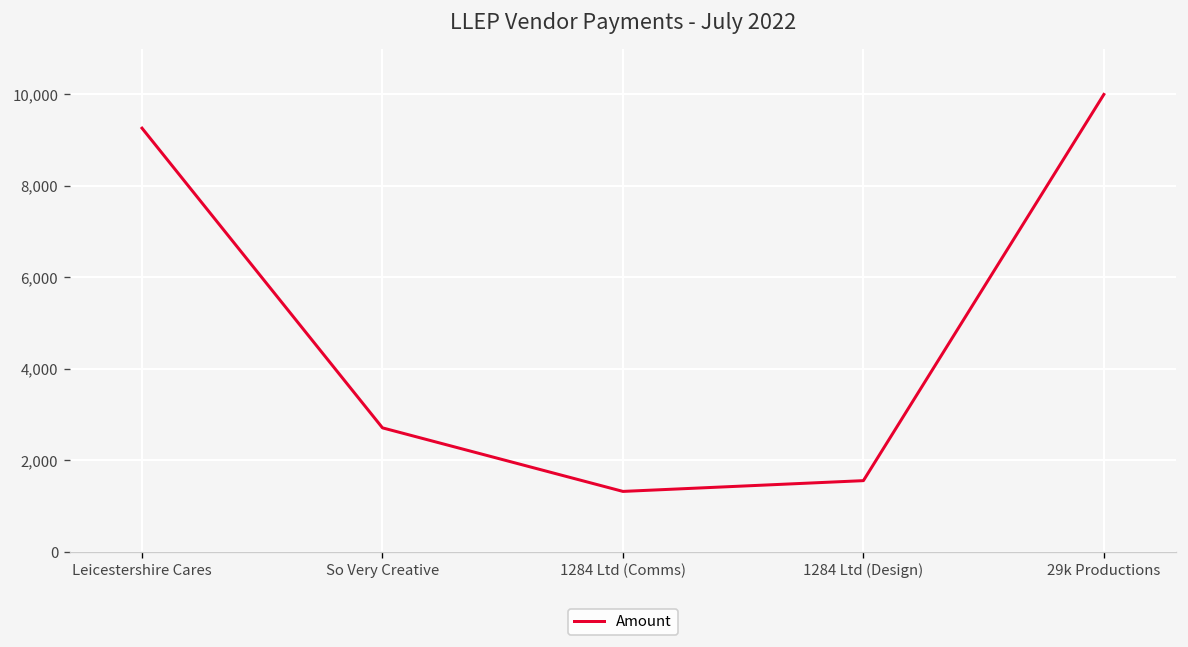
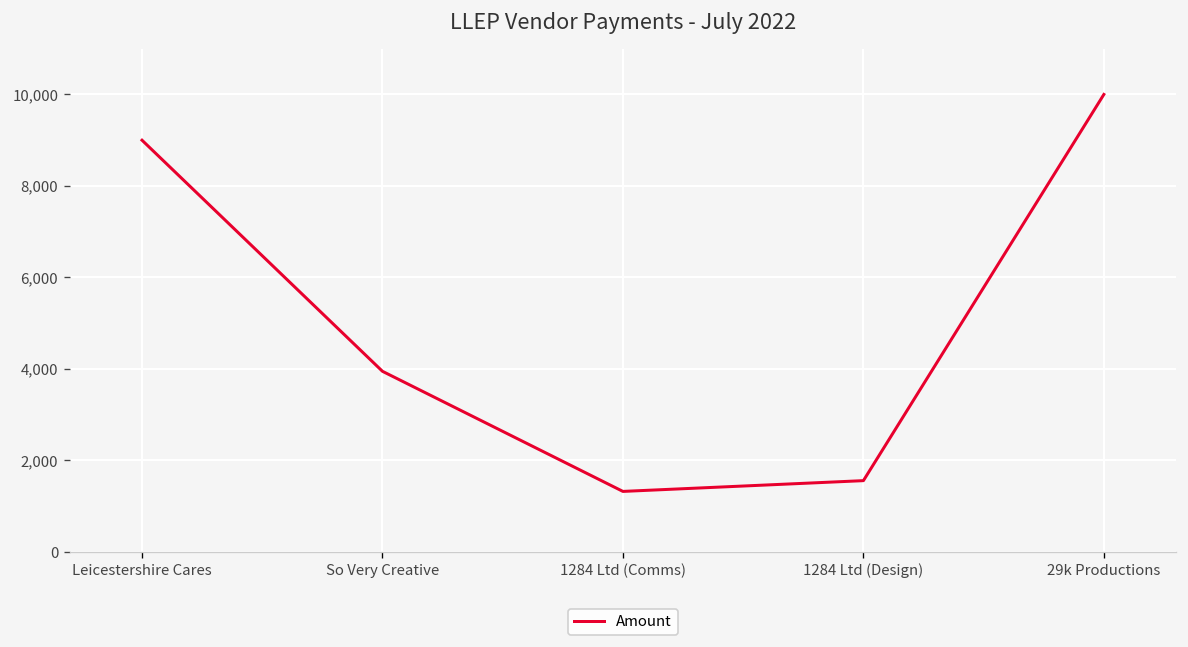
Leicestershire Cares: 9,300 -> 9,000
So Very Creative: 2,700 -> 3,900
